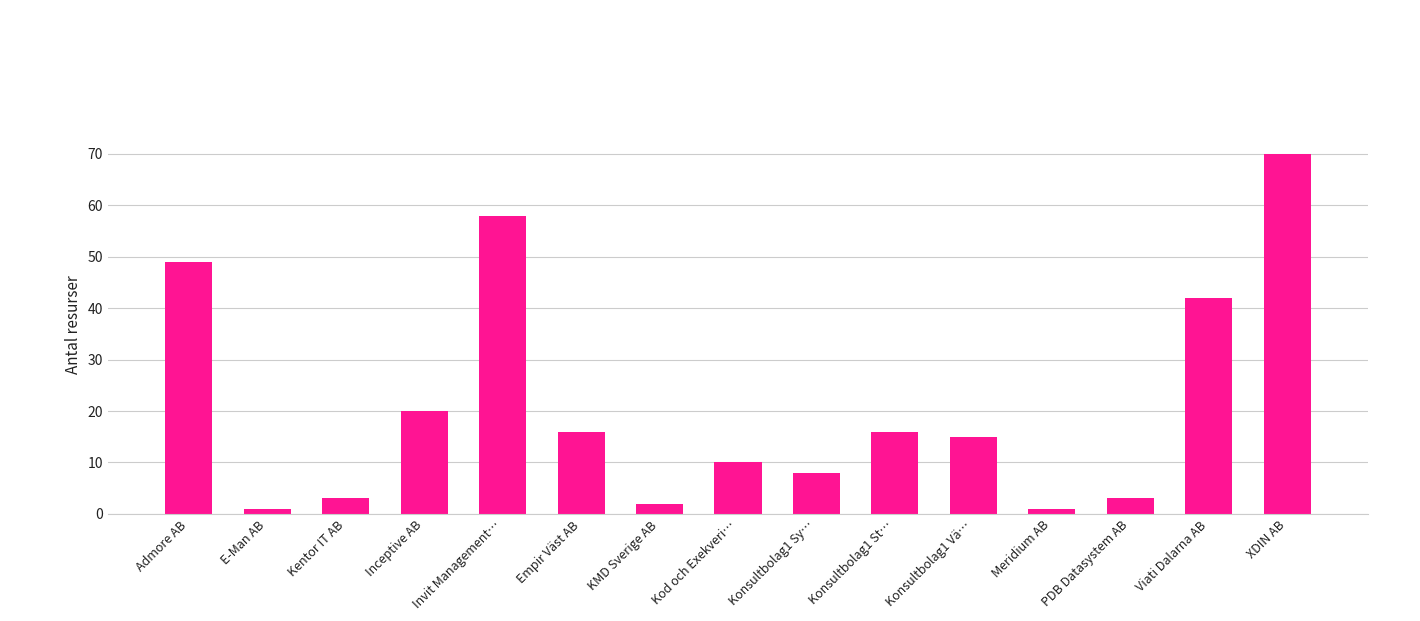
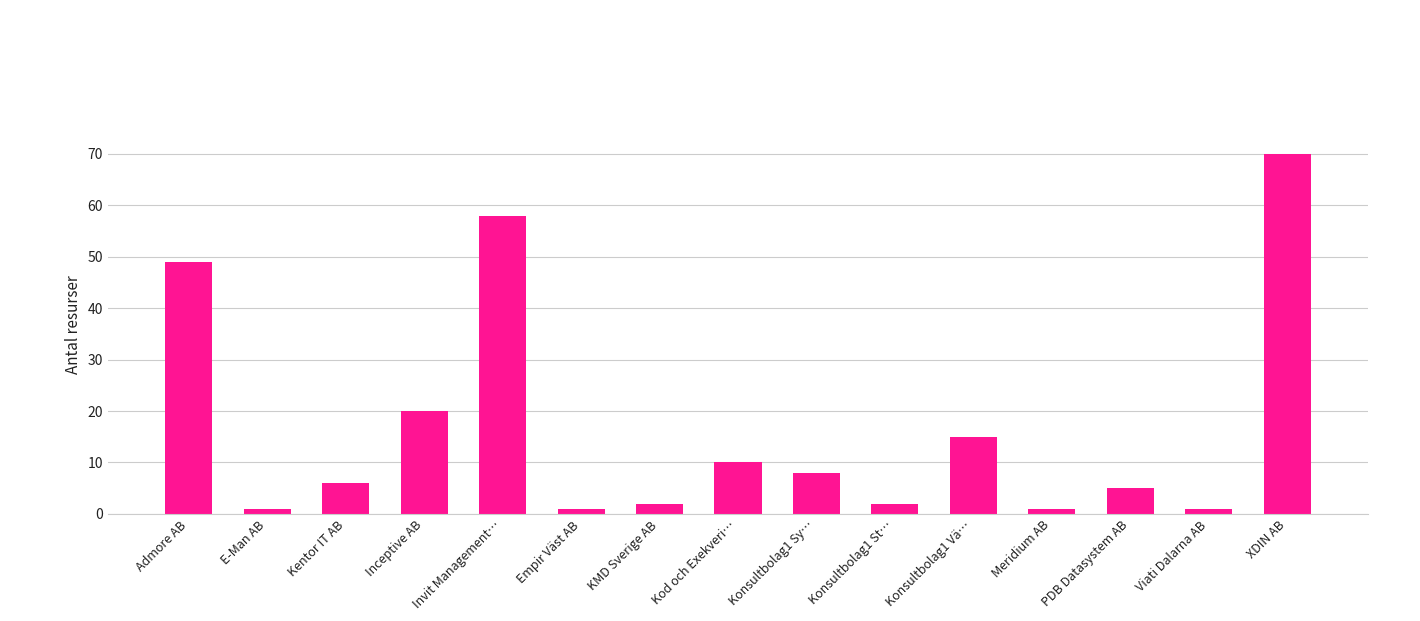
Kentor IT AB: 3 -> 6
Empir Väst AB: 16 -> 1
Konsultbolag1 St…: 16 -> 2
PDB Datasystem AB: 3 -> 5
Viati Dalarna AB: 42 -> 1
